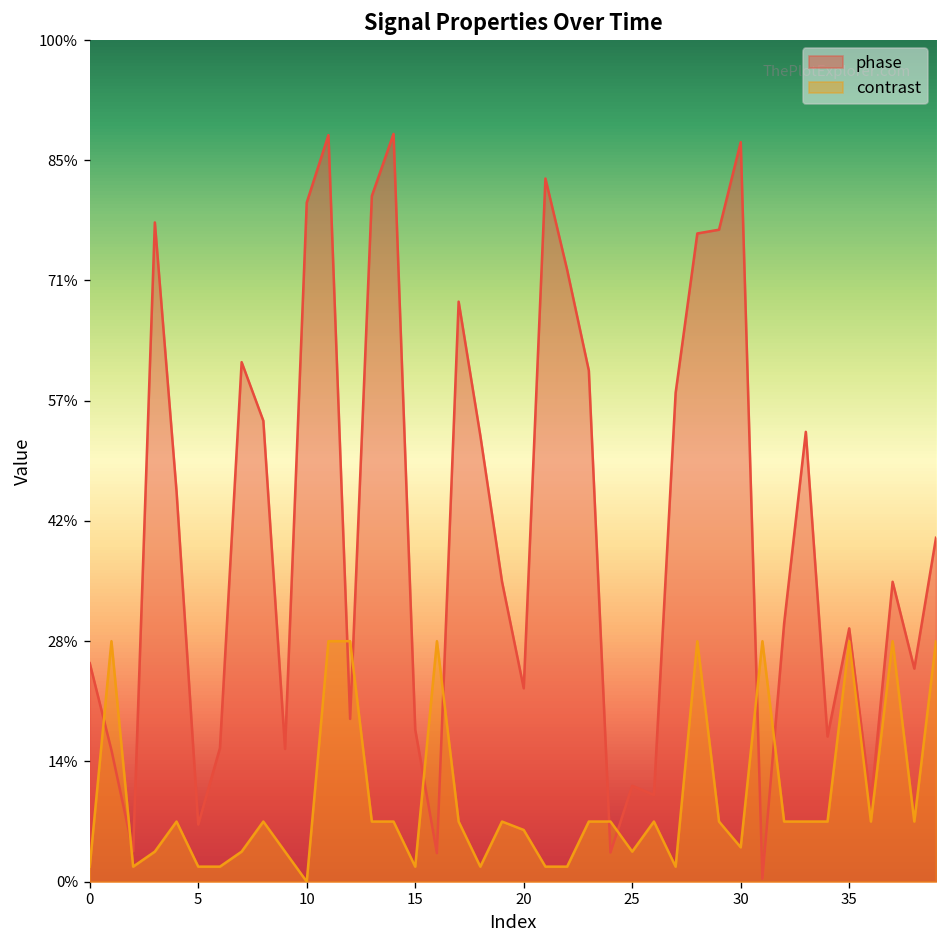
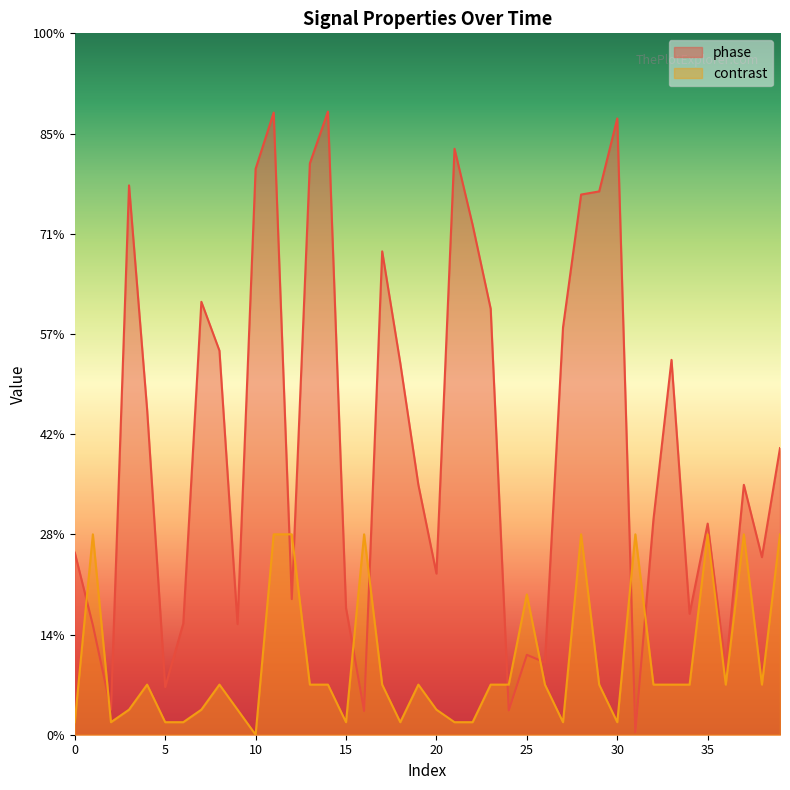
contrast, 20: 6% -> 4%
contrast, 25: 4% -> 20%
contrast, 30: 4% -> 2%
